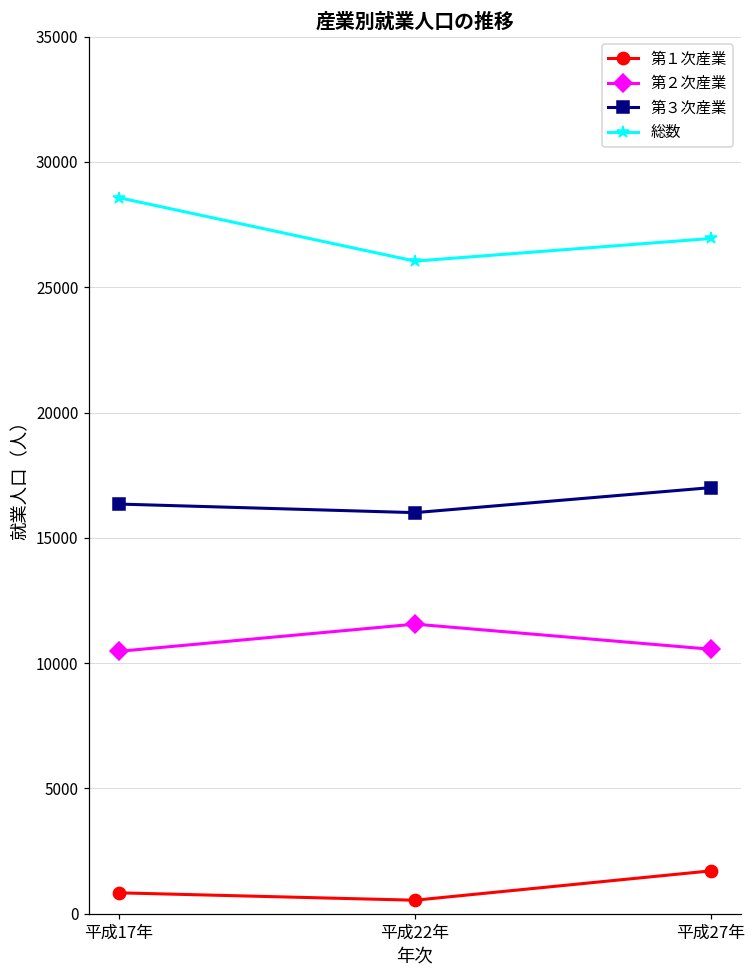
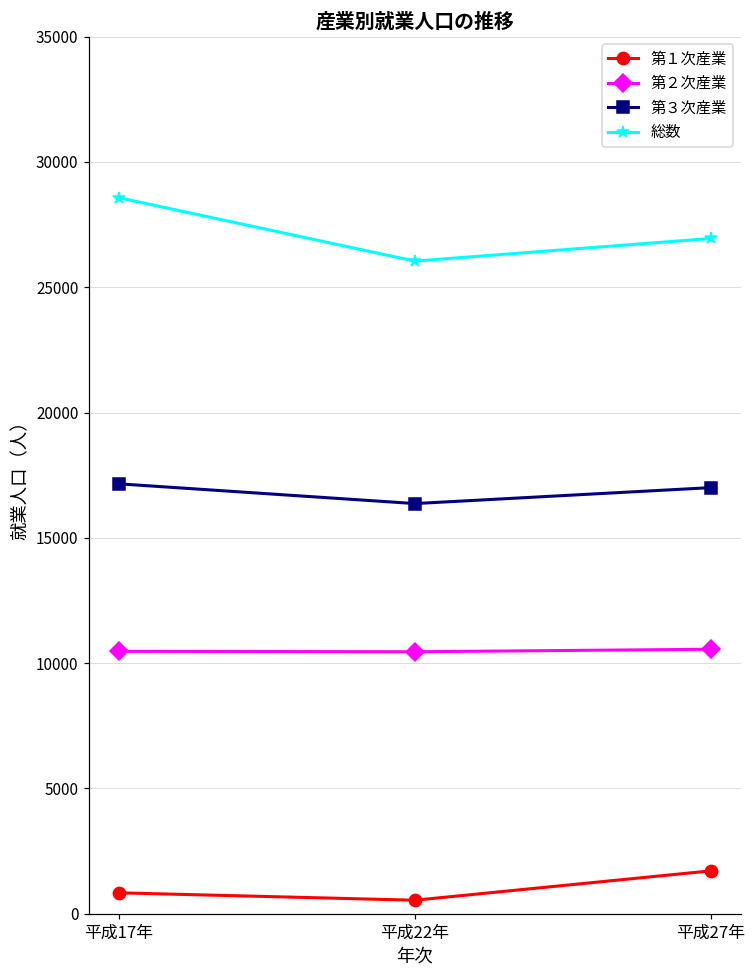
第３次産業, 平成17年: 16400 -> 17200
第２次産業, 平成22年: 11600 -> 10500
第３次産業, 平成22年: 16000 -> 16400
